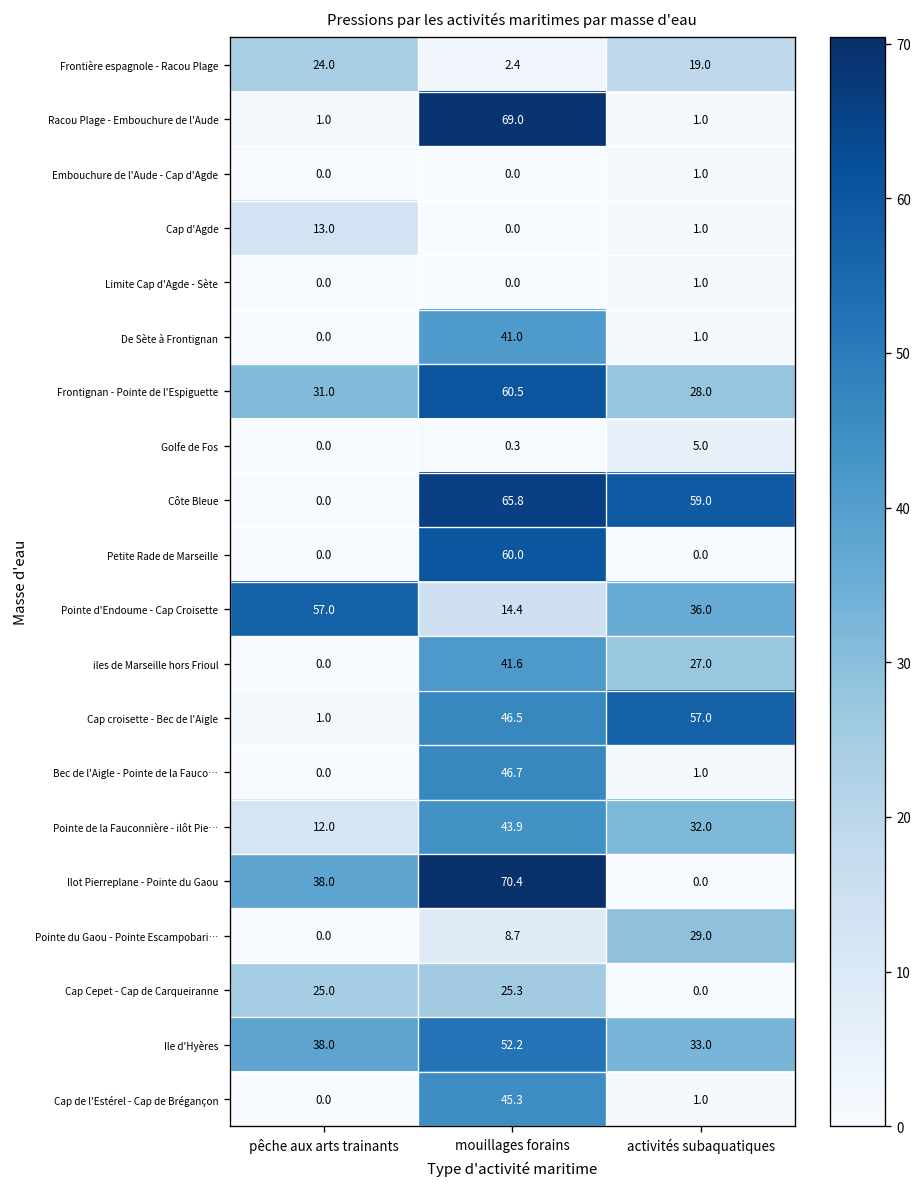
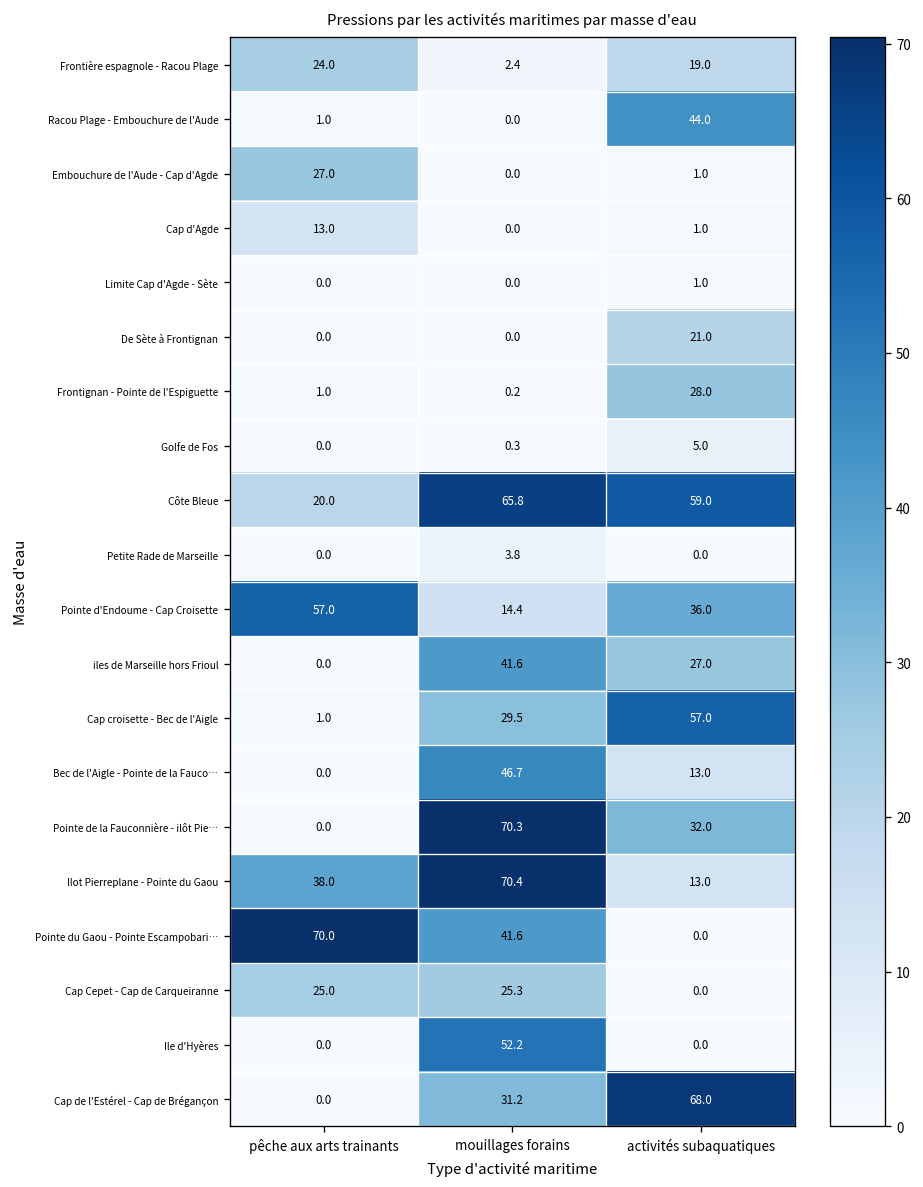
Racou Plage - Embouchure de l'Aude, mouillages forains: 69.0 -> 0.0
Racou Plage - Embouchure de l'Aude, activités subaquatiques: 1.0 -> 44.0
Embouchure de l'Aude - Cap d'Agde, pêche aux arts trainants: 0.0 -> 27.0
De Sète à Frontignan, mouillages forains: 41.0 -> 0.0
De Sète à Frontignan, activités subaquatiques: 1.0 -> 21.0
Frontignan - Pointe de l'Espiguette, pêche aux arts trainants: 31.0 -> 1.0
Frontignan - Pointe de l'Espiguette, mouillages forains: 60.5 -> 0.2
Côte Bleue, pêche aux arts trainants: 0.0 -> 20.0
Petite Rade de Marseille, mouillages forains: 60.0 -> 3.8
Cap croisette - Bec de l'Aigle, mouillages forains: 46.5 -> 29.5
Bec de l'Aigle - Pointe de la Fauco…, activités subaquatiques: 1.0 -> 13.0
Pointe de la Fauconnière - ilôt Pie…, pêche aux arts trainants: 12.0 -> 0.0
Pointe de la Fauconnière - ilôt Pie…, mouillages forains: 43.9 -> 70.3
Ilot Pierreplane - Pointe du Gaou, activités subaquatiques: 0.0 -> 13.0
Pointe du Gaou - Pointe Escampobari…, pêche aux arts trainants: 0.0 -> 70.0
Pointe du Gaou - Pointe Escampobari…, mouillages forains: 8.7 -> 41.6
Pointe du Gaou - Pointe Escampobari…, activités subaquatiques: 29.0 -> 0.0
Ile d'Hyères, pêche aux arts trainants: 38.0 -> 0.0
Ile d'Hyères, activités subaquatiques: 33.0 -> 0.0
Cap de l'Estérel - Cap de Brégançon, mouillages forains: 45.3 -> 31.2
Cap de l'Estérel - Cap de Brégançon, activités subaquatiques: 1.0 -> 68.0
